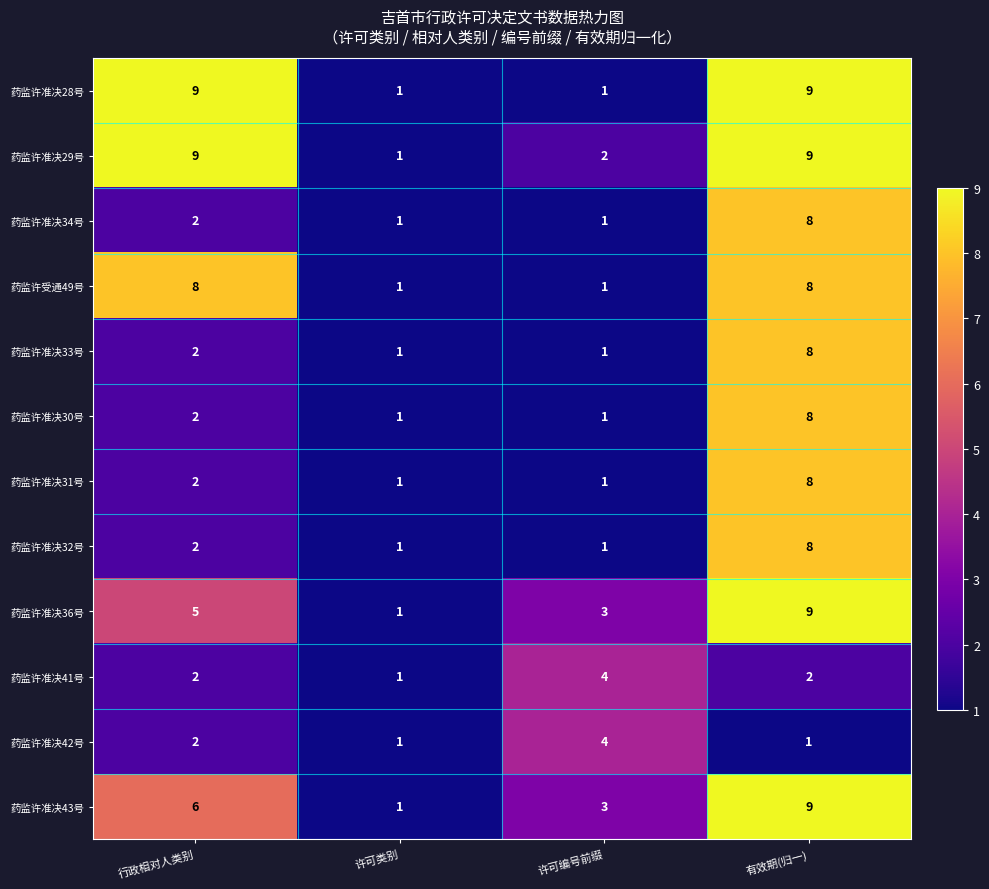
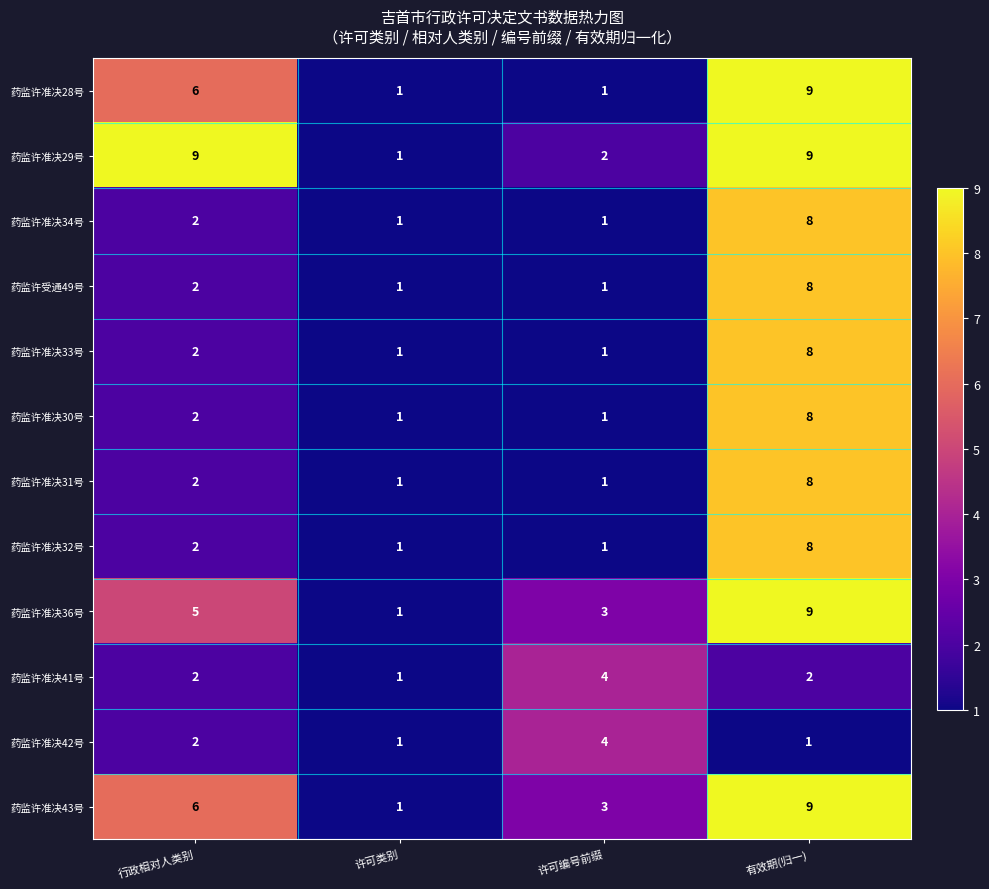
药监许准决28号, 行政相对人类别: 9 -> 6
药监许受通49号, 行政相对人类别: 8 -> 2
